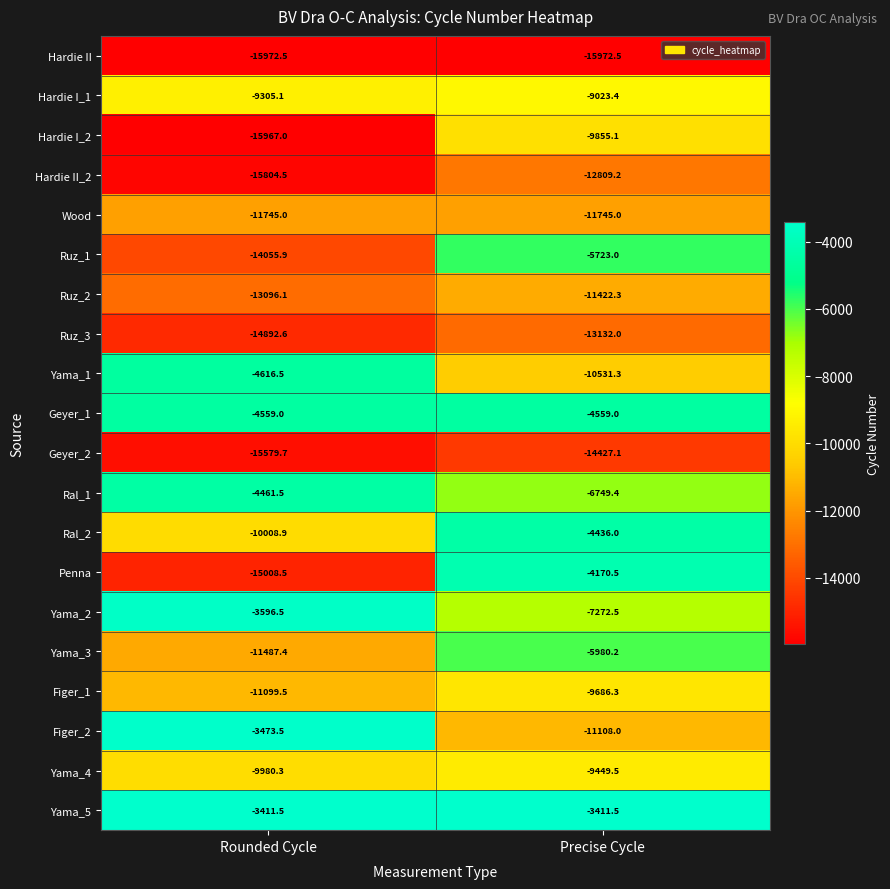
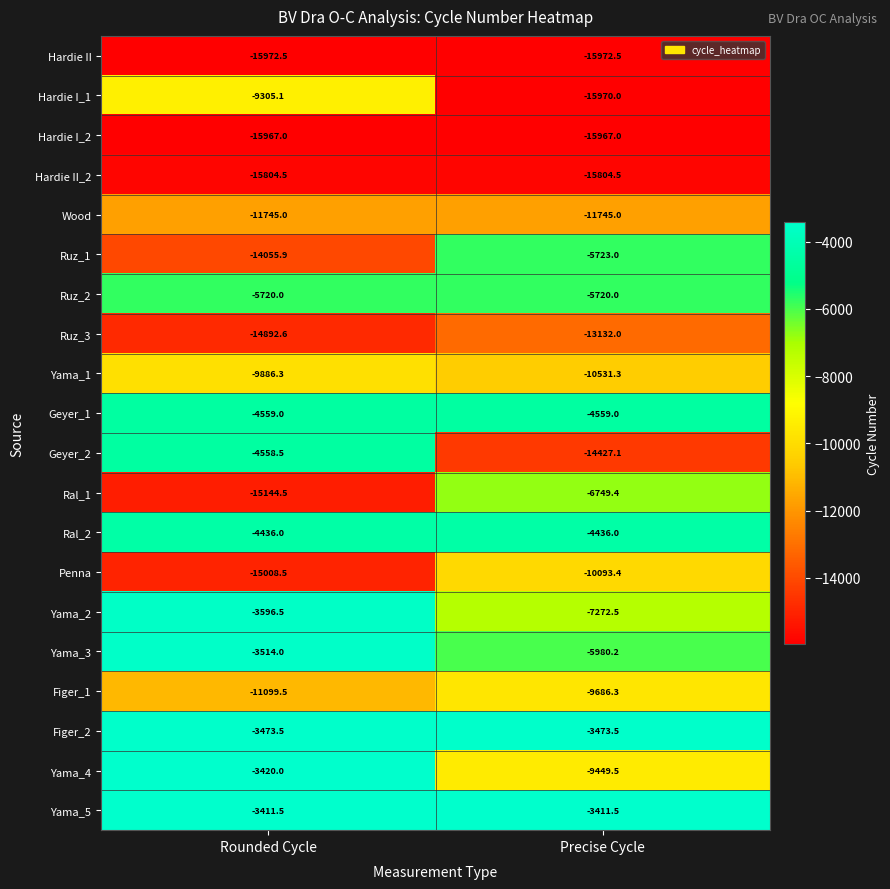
Hardie I_1, Precise Cycle: -9023.4 -> -15970.0
Hardie I_2, Precise Cycle: -9855.1 -> -15967.0
Hardie II_2, Precise Cycle: -12809.2 -> -15804.5
Ruz_2, Rounded Cycle: -13096.1 -> -5720.0
Ruz_2, Precise Cycle: -11422.3 -> -5720.0
Yama_1, Rounded Cycle: -4616.5 -> -9886.3
Geyer_2, Rounded Cycle: -15579.7 -> -4558.5
Ral_1, Rounded Cycle: -4461.5 -> -15144.5
Ral_2, Rounded Cycle: -10008.9 -> -4436.0
Penna, Precise Cycle: -4170.5 -> -10093.4
Yama_3, Rounded Cycle: -11487.4 -> -3514.0
Figer_2, Precise Cycle: -11108.0 -> -3473.5
Yama_4, Rounded Cycle: -9980.3 -> -3420.0
